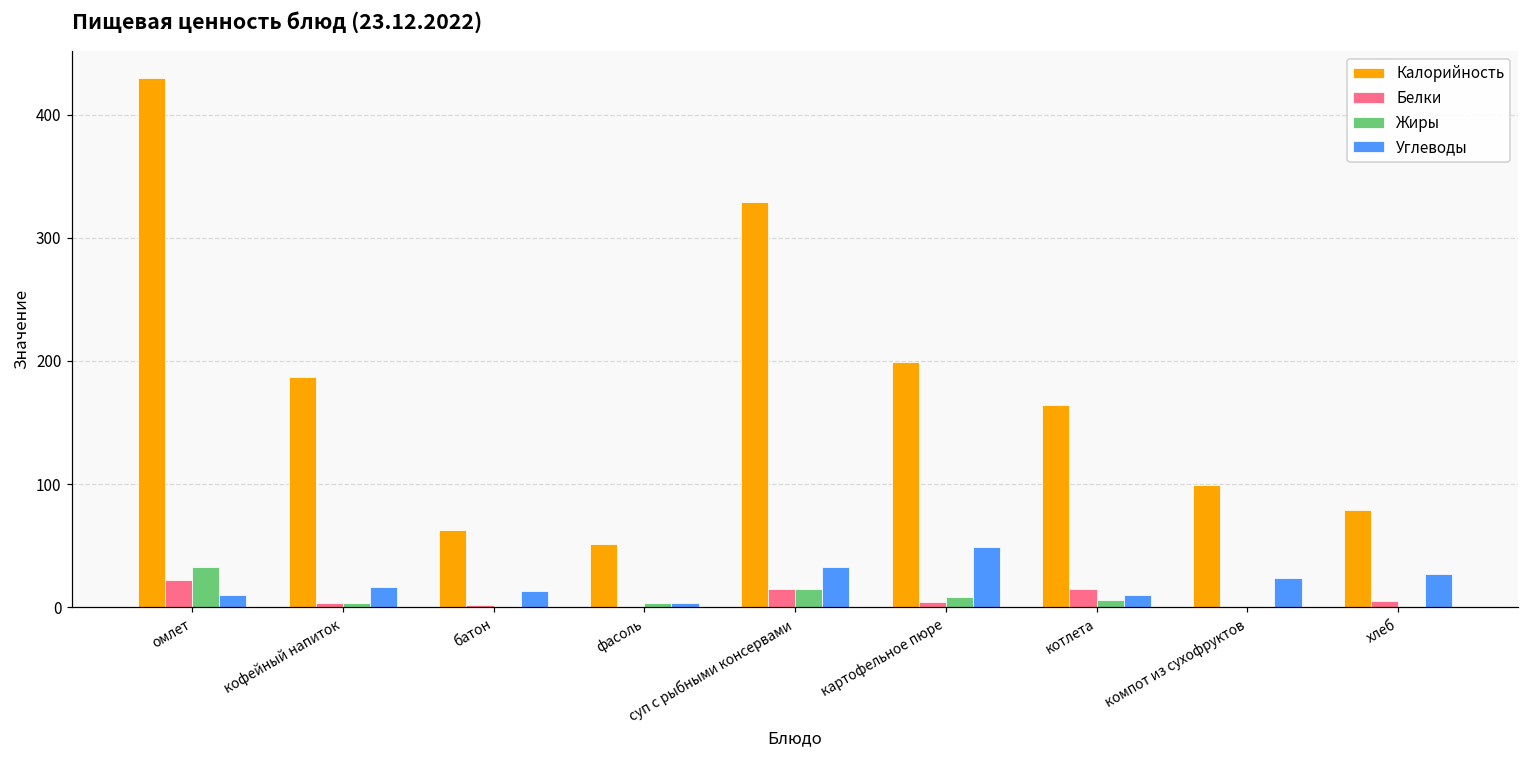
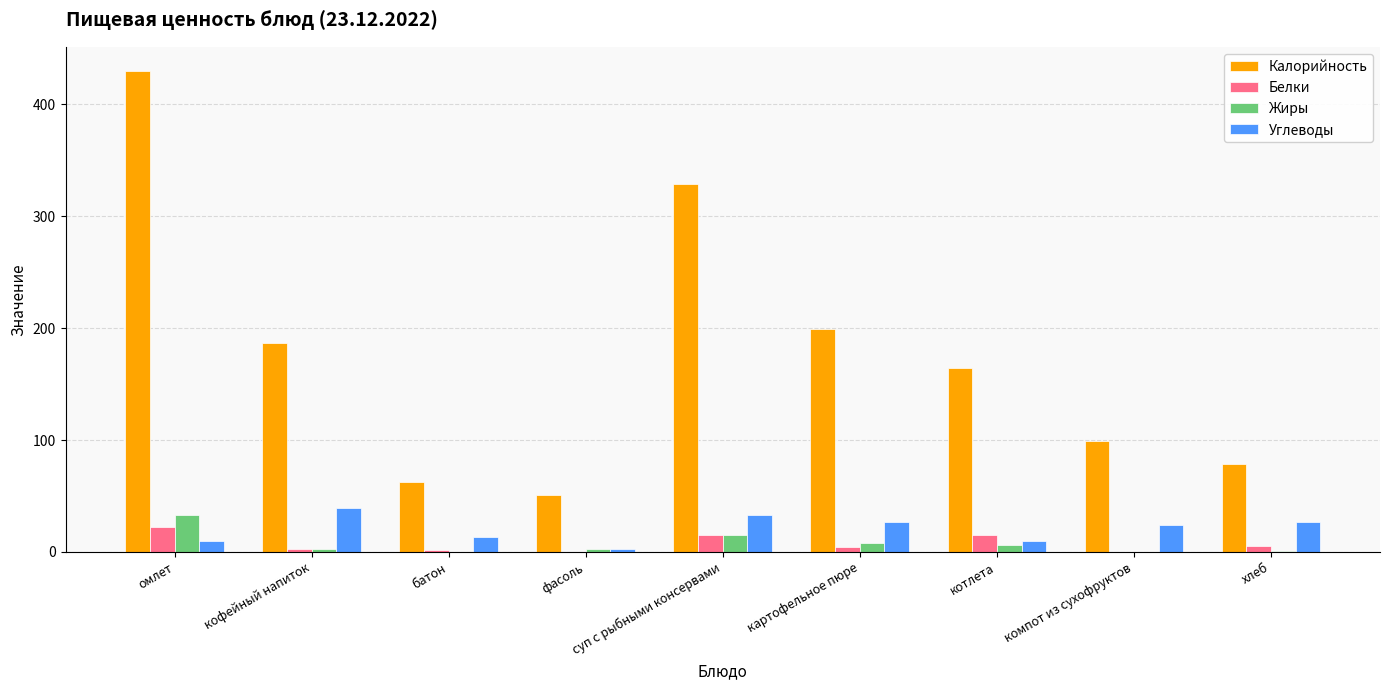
Углеводы, кофейный напиток: 16 -> 39
Углеводы, картофельное пюре: 49 -> 27
